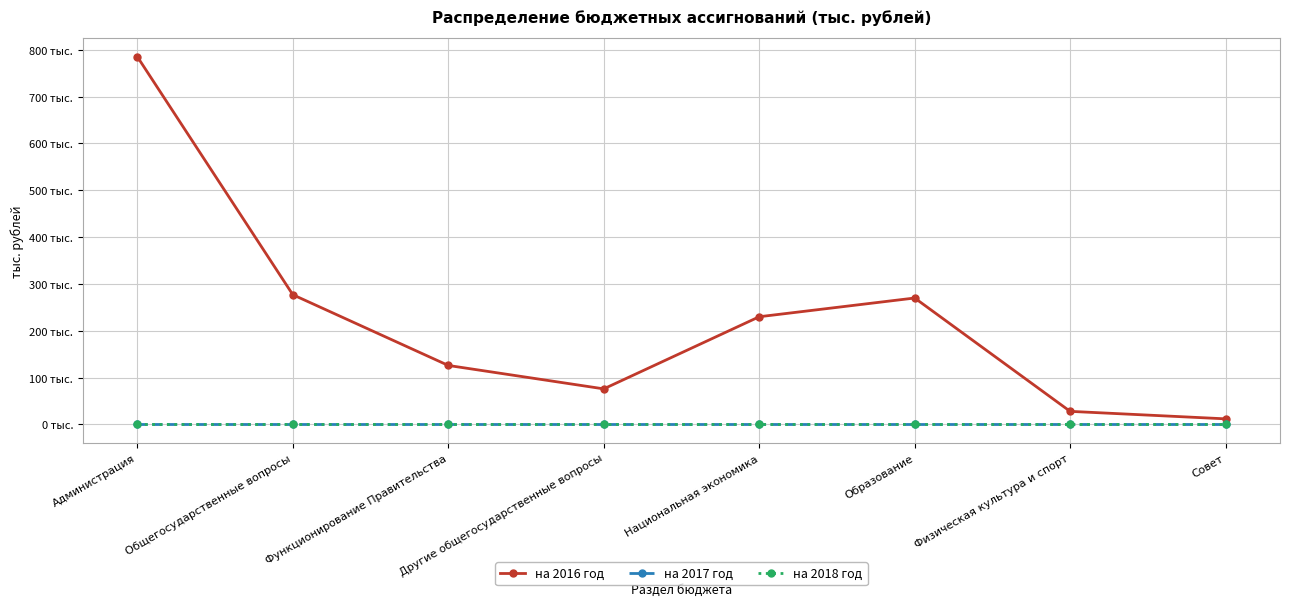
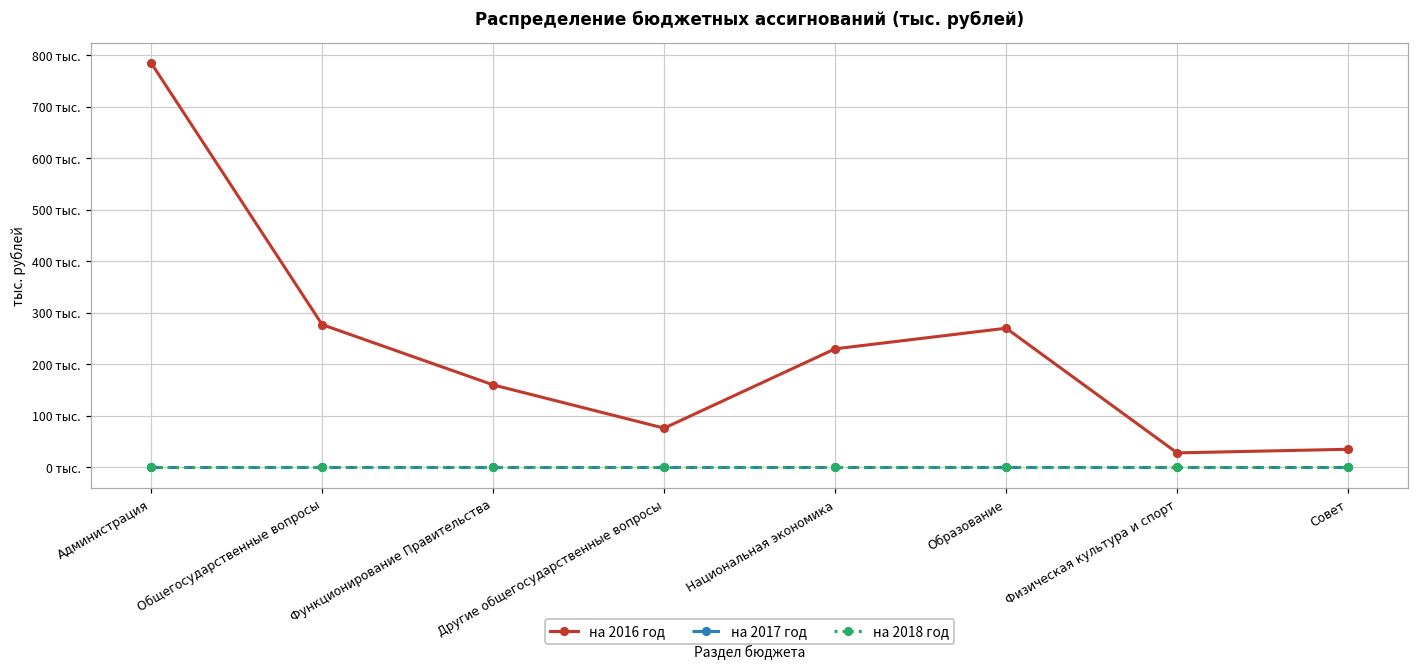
на 2016 год, Функционирование Правительства: 130 тыс. -> 160 тыс.
на 2016 год, Совет: 10 тыс. -> 40 тыс.
